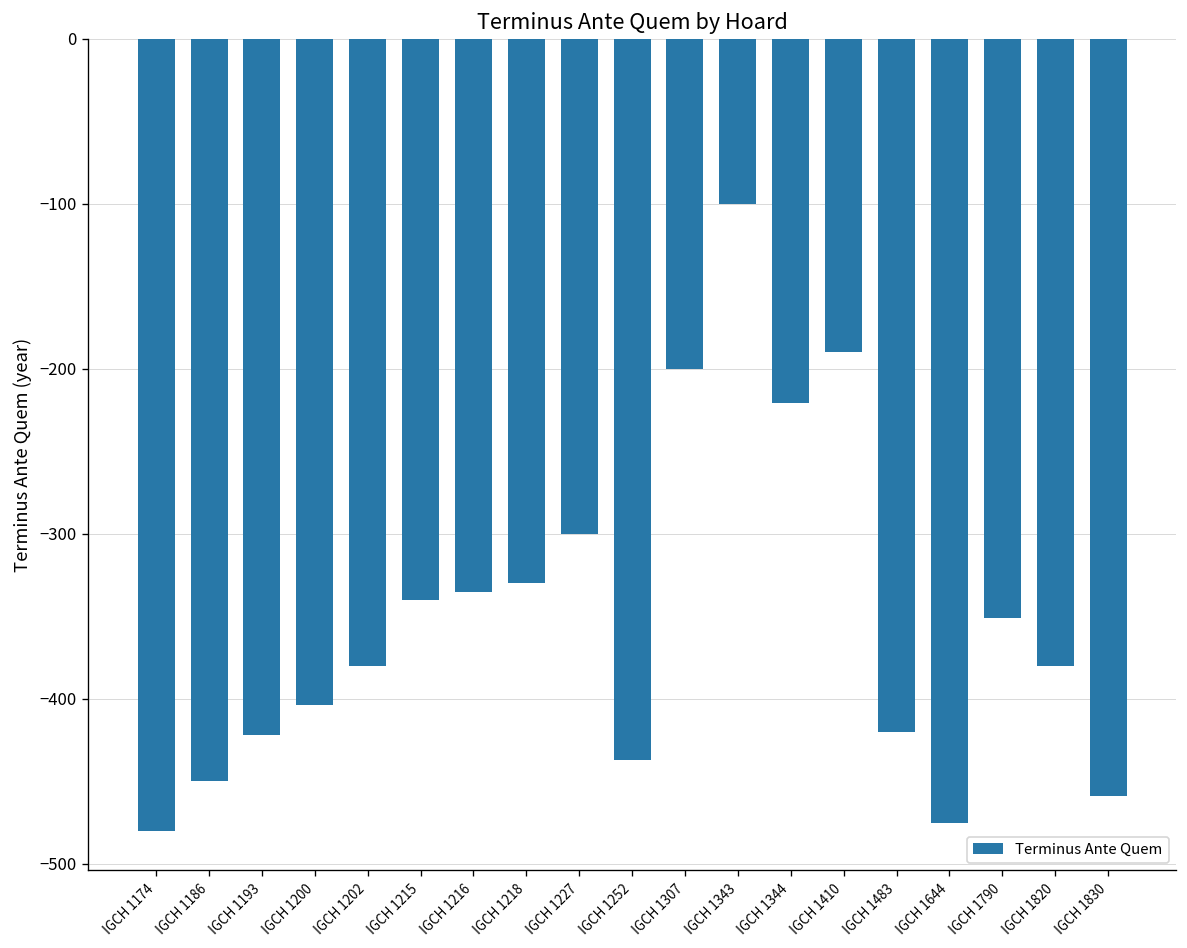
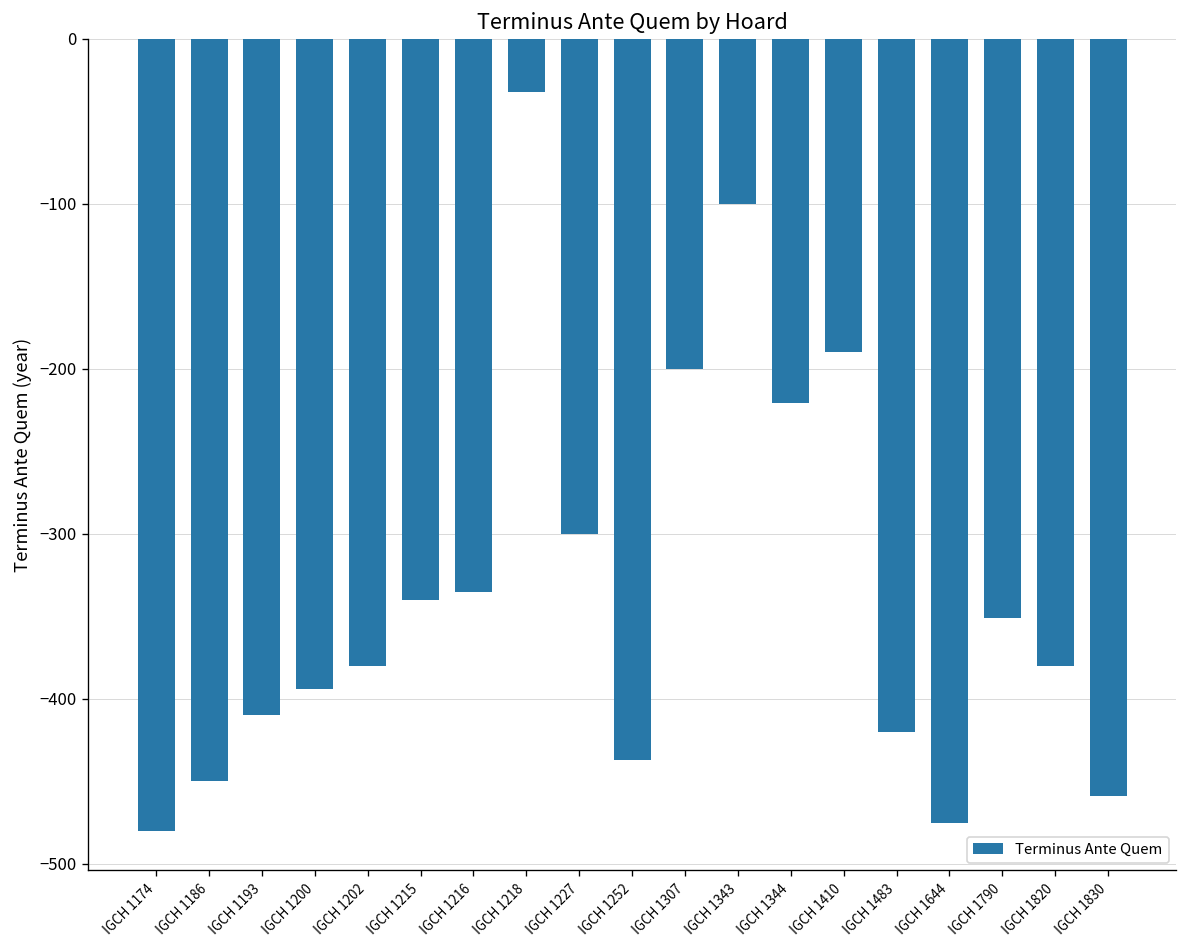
IGCH 1193: -422 -> -410
IGCH 1200: -404 -> -394
IGCH 1218: -330 -> -32
